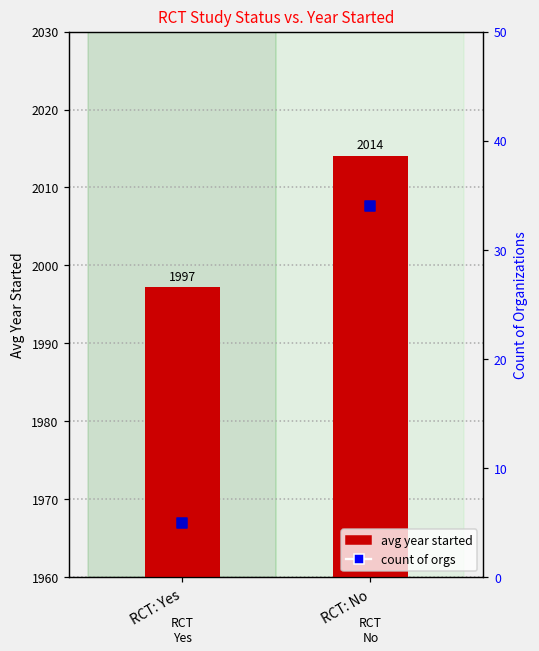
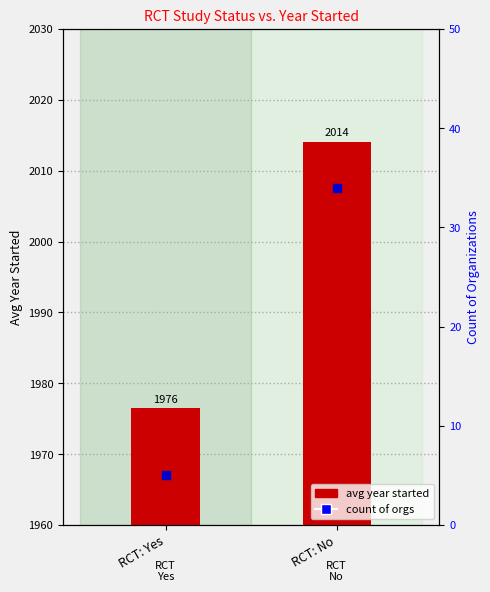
avg year started, RCT: Yes: 1997 -> 1976
